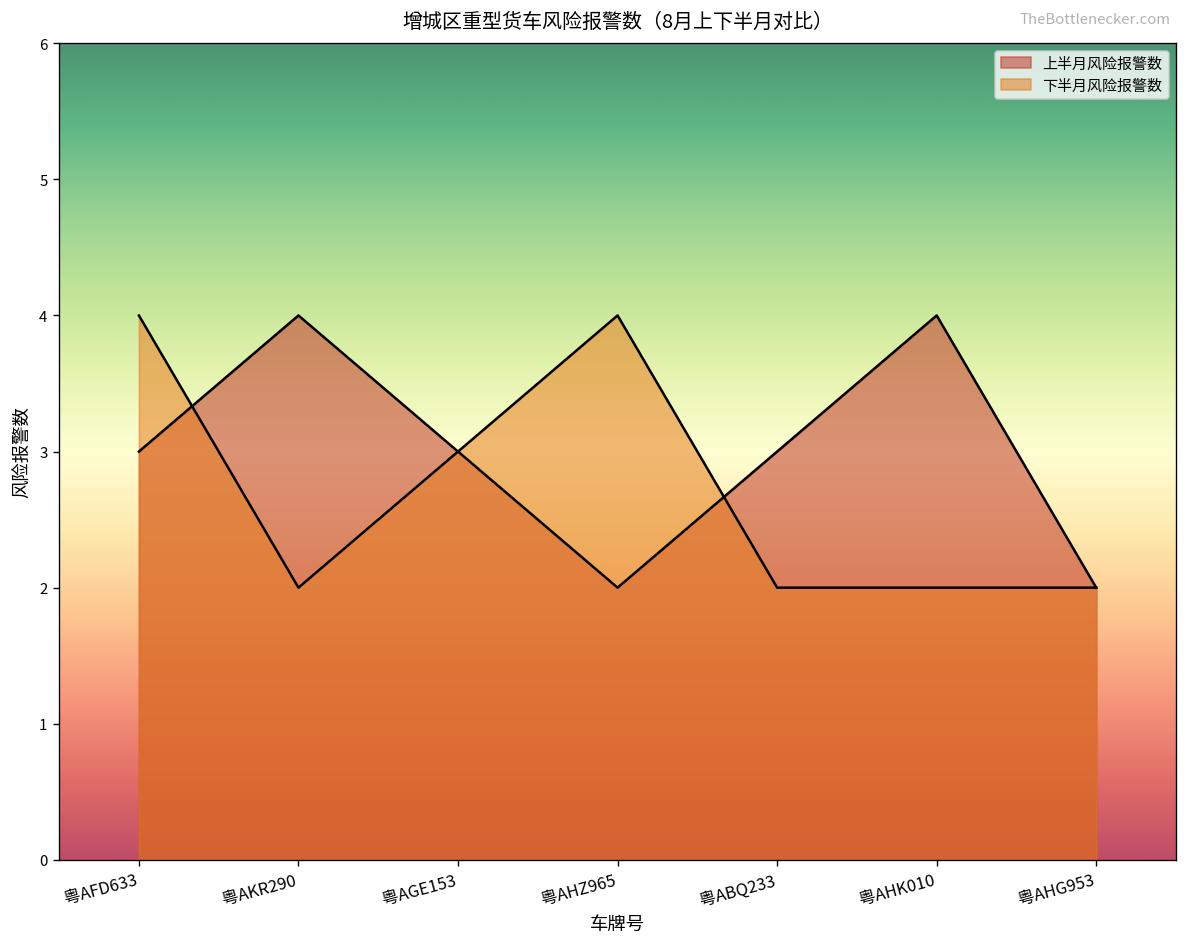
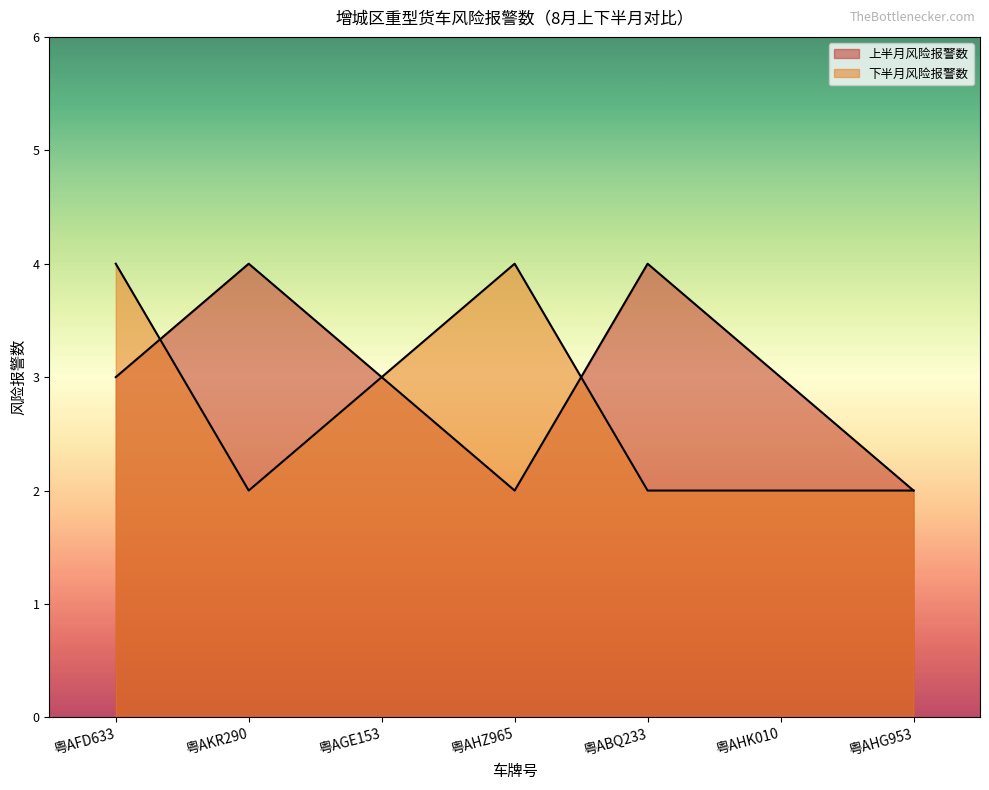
上半月风险报警数, 粤ABQ233: 3 -> 4
上半月风险报警数, 粤AHK010: 4 -> 3
